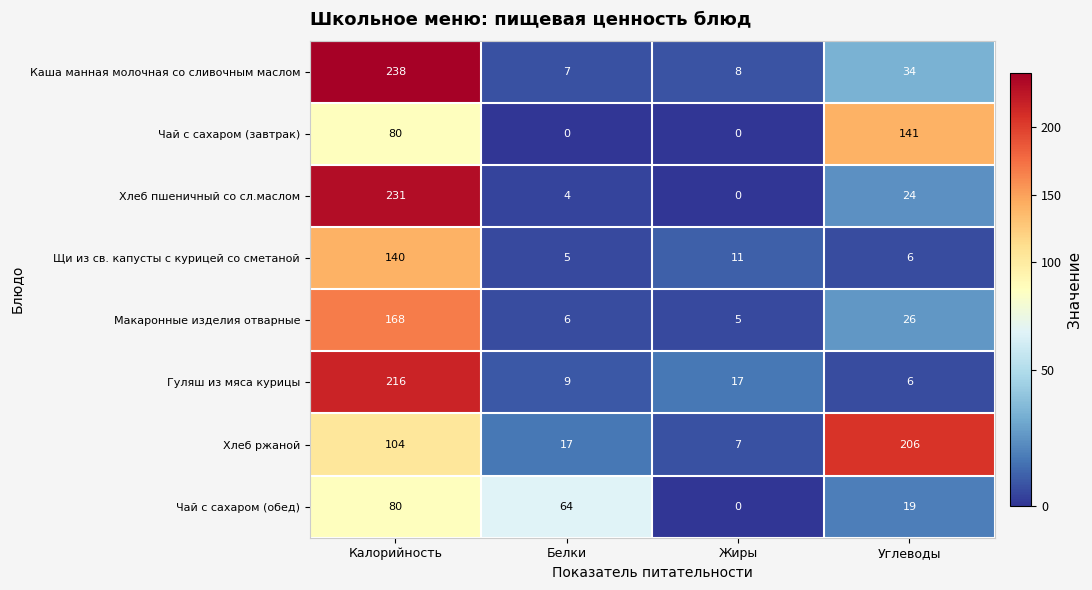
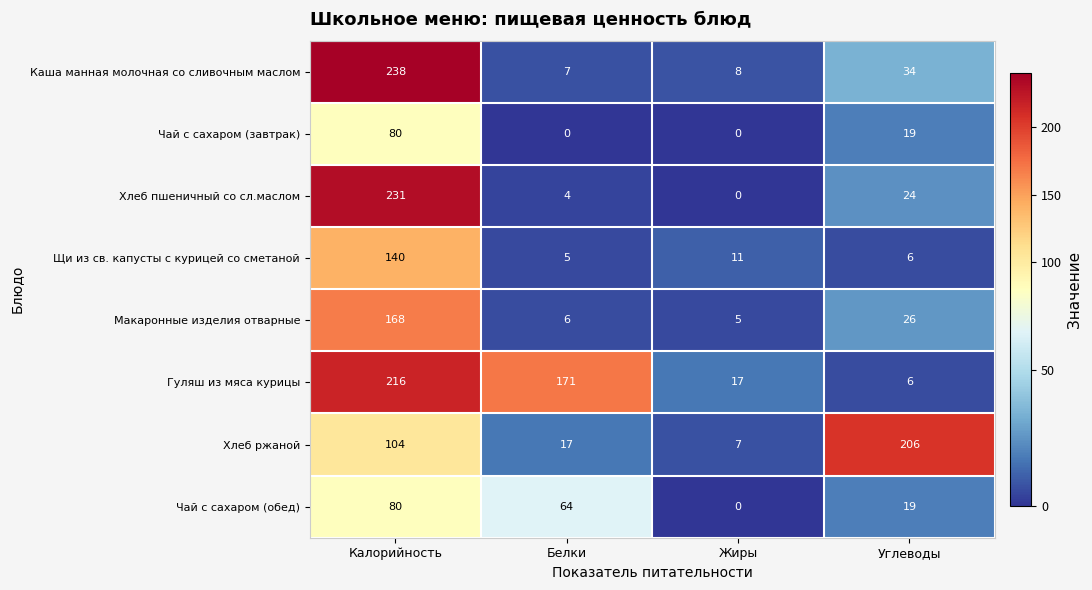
Чай с сахаром (завтрак), Углеводы: 141 -> 19
Гуляш из мяса курицы, Белки: 9 -> 171
